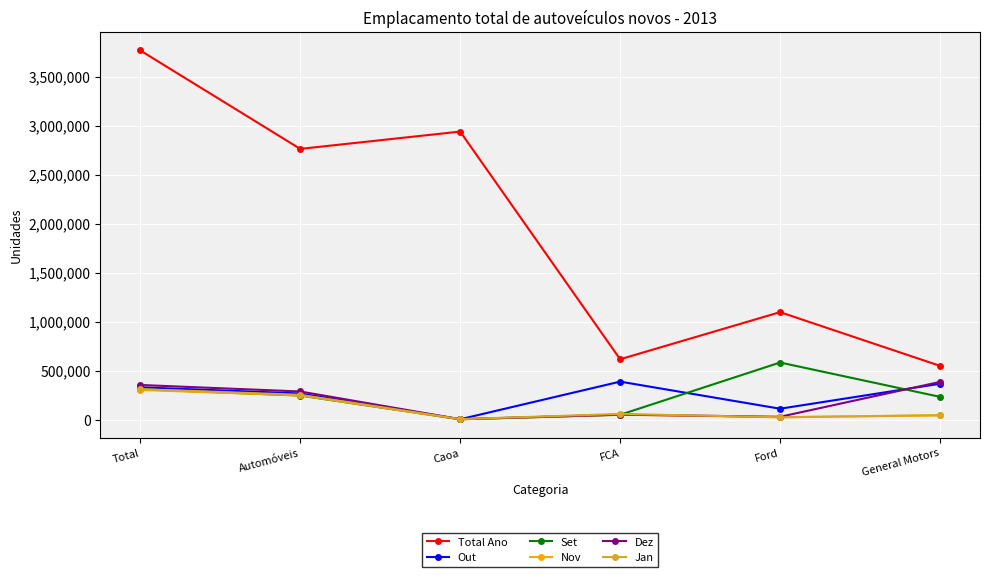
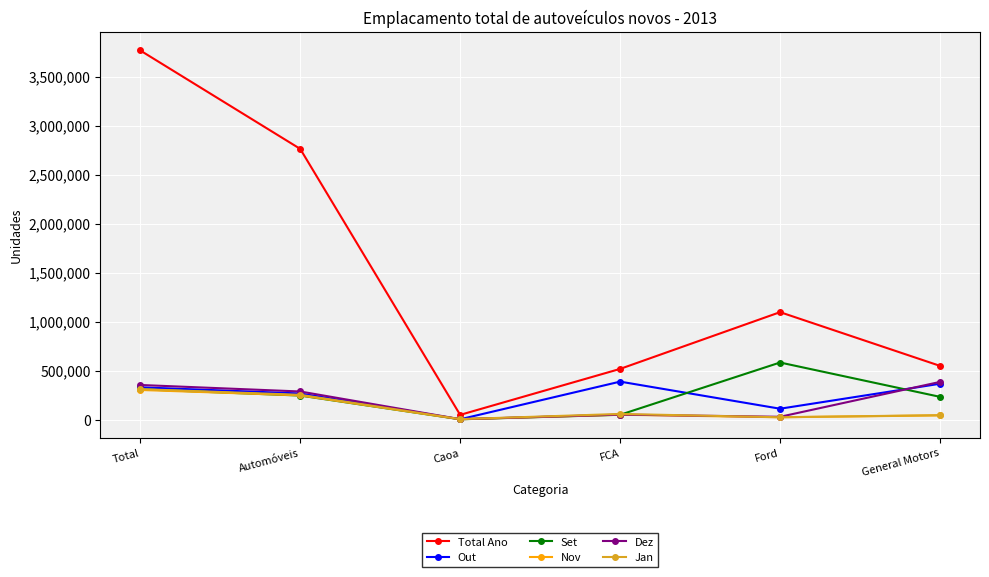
Total Ano, Caoa: 2,900,000 -> 0
Total Ano, FCA: 600,000 -> 500,000
